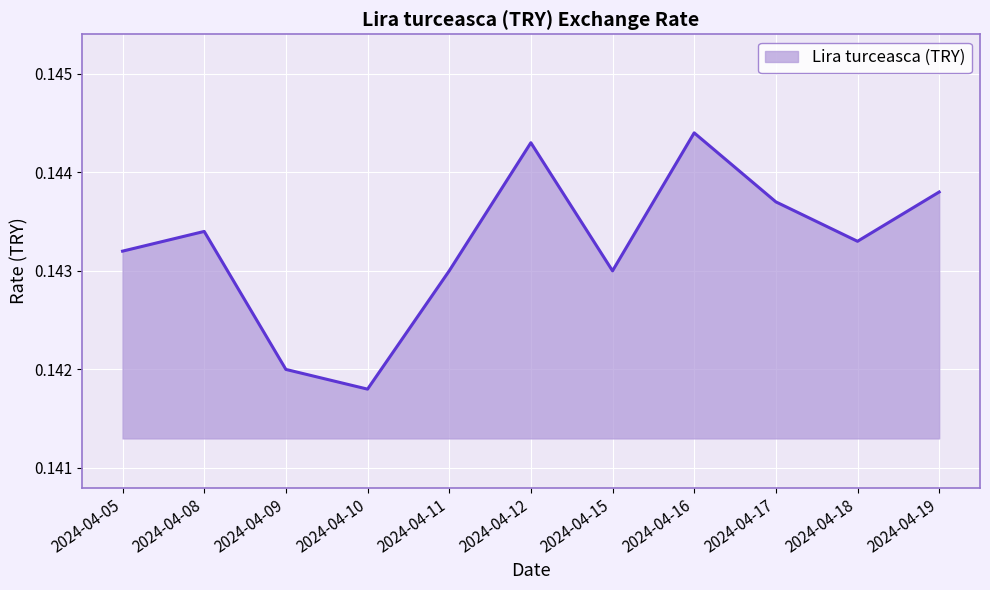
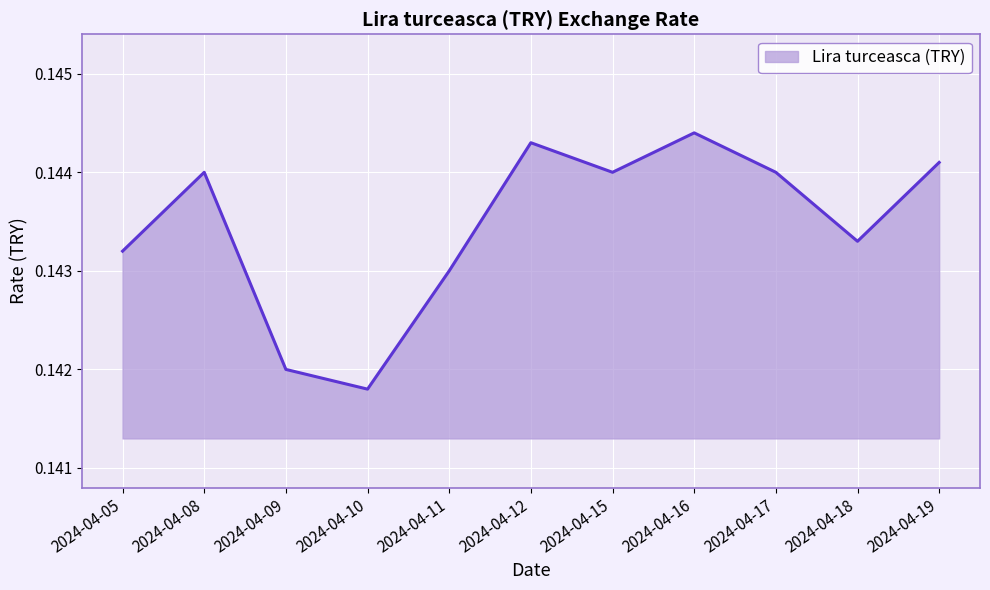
2024-04-08: 0.1434 -> 0.1440
2024-04-15: 0.143 -> 0.144
2024-04-17: 0.1437 -> 0.1440
2024-04-19: 0.1438 -> 0.1441
